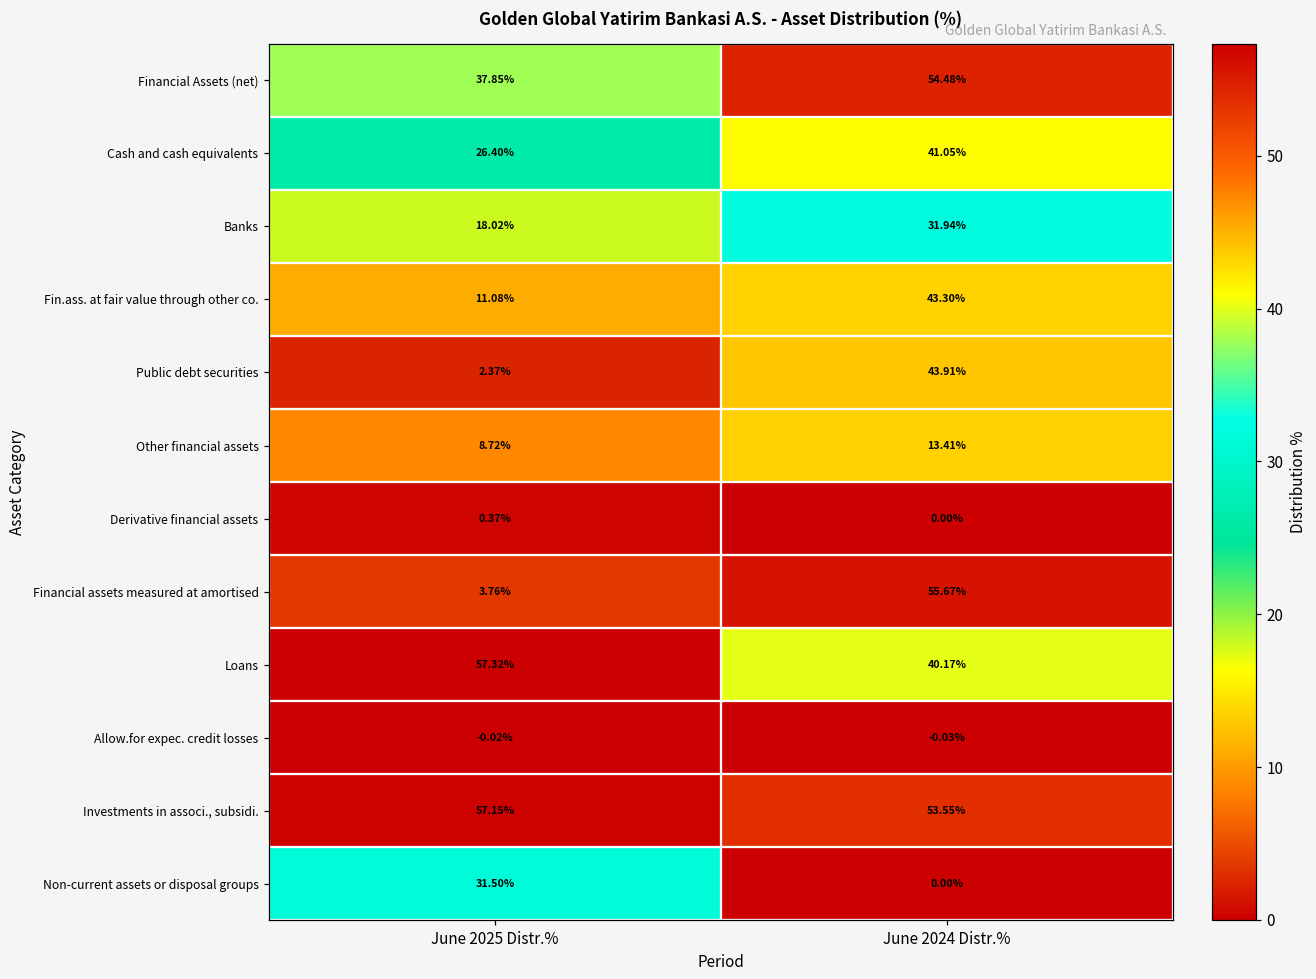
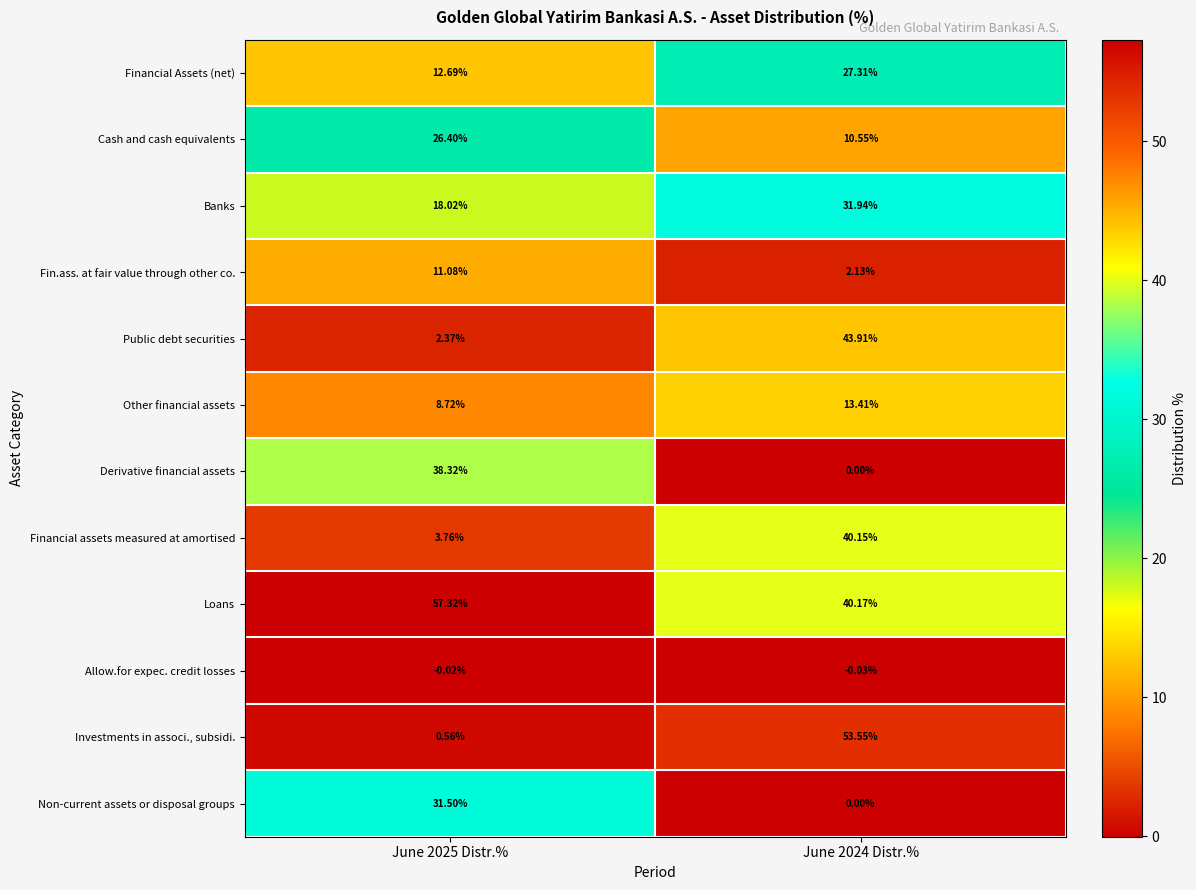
Financial Assets (net), June 2025 Distr.%: 37.85% -> 12.69%
Financial Assets (net), June 2024 Distr.%: 54.48% -> 27.31%
Cash and cash equivalents, June 2024 Distr.%: 41.05% -> 10.55%
Fin.ass. at fair value through other co., June 2024 Distr.%: 43.30% -> 2.13%
Derivative financial assets, June 2025 Distr.%: 0.37% -> 38.32%
Financial assets measured at amortised, June 2024 Distr.%: 55.67% -> 40.15%
Investments in associ., subsidi., June 2025 Distr.%: 57.15% -> 0.56%
